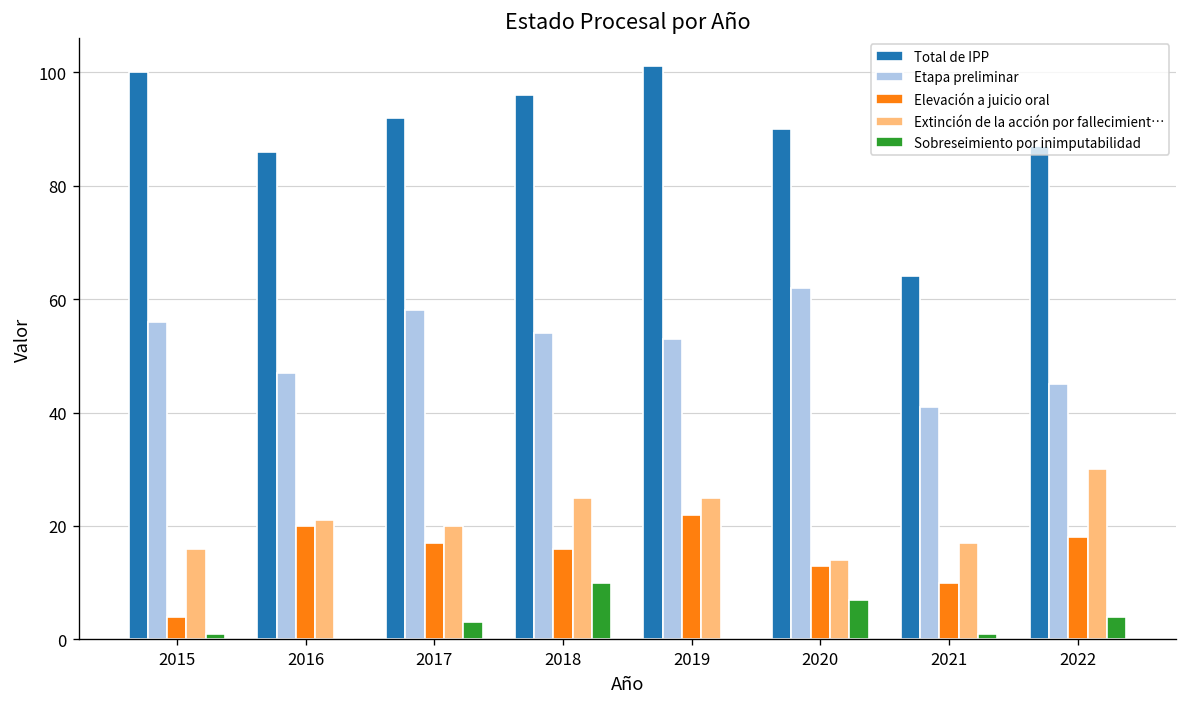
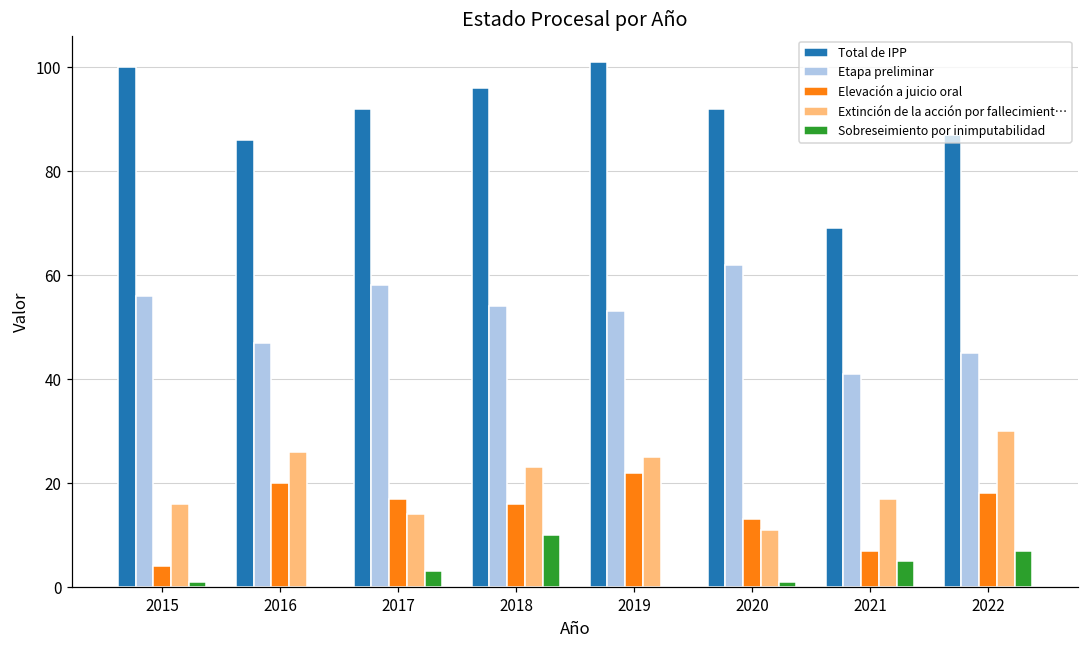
Extinción de la acción por fallecimient…, 2016: 21 -> 26
Extinción de la acción por fallecimient…, 2017: 20 -> 14
Extinción de la acción por fallecimient…, 2018: 25 -> 23
Total de IPP, 2020: 90 -> 92
Extinción de la acción por fallecimient…, 2020: 14 -> 11
Sobreseimiento por inimputabilidad, 2020: 7 -> 1
Total de IPP, 2021: 64 -> 69
Elevación a juicio oral, 2021: 10 -> 7
Sobreseimiento por inimputabilidad, 2021: 1 -> 5
Sobreseimiento por inimputabilidad, 2022: 4 -> 7
